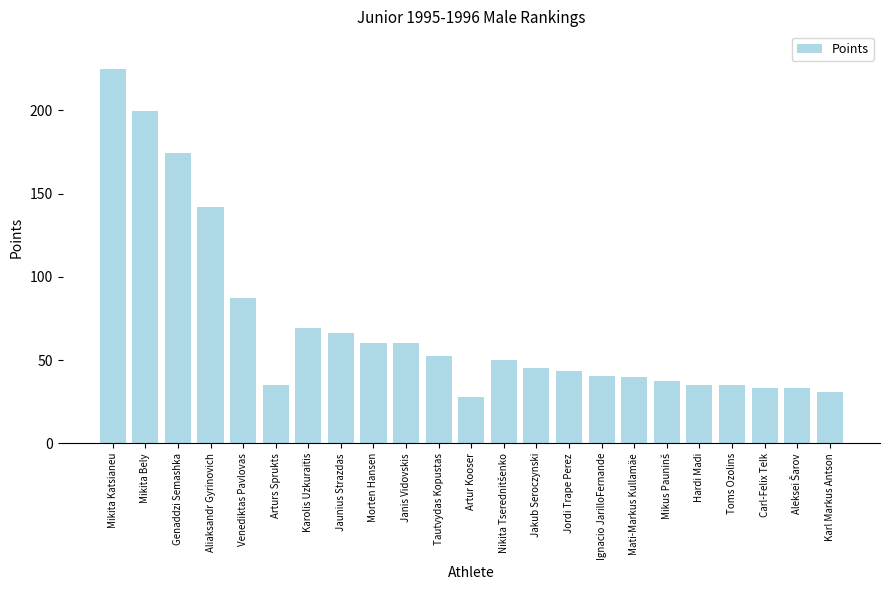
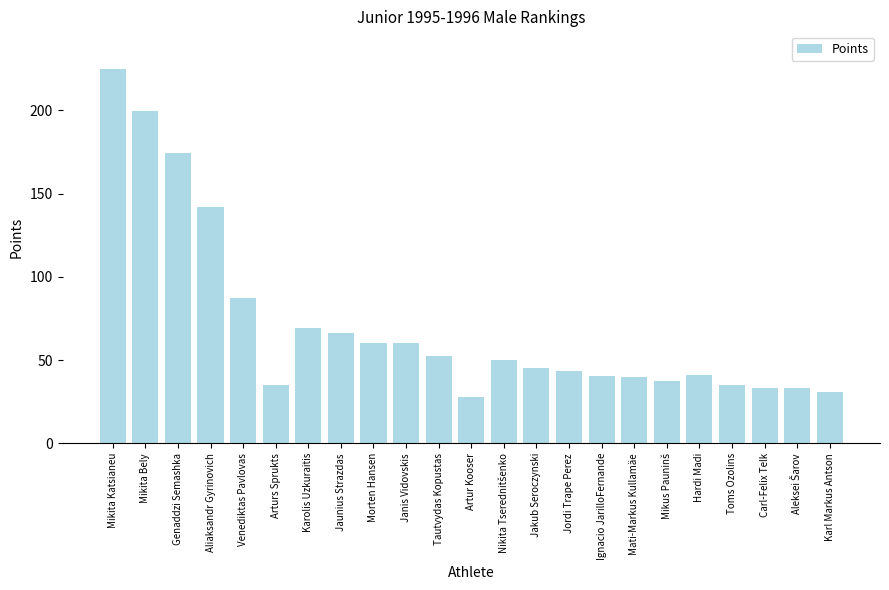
Hardi Madi: 35 -> 41
